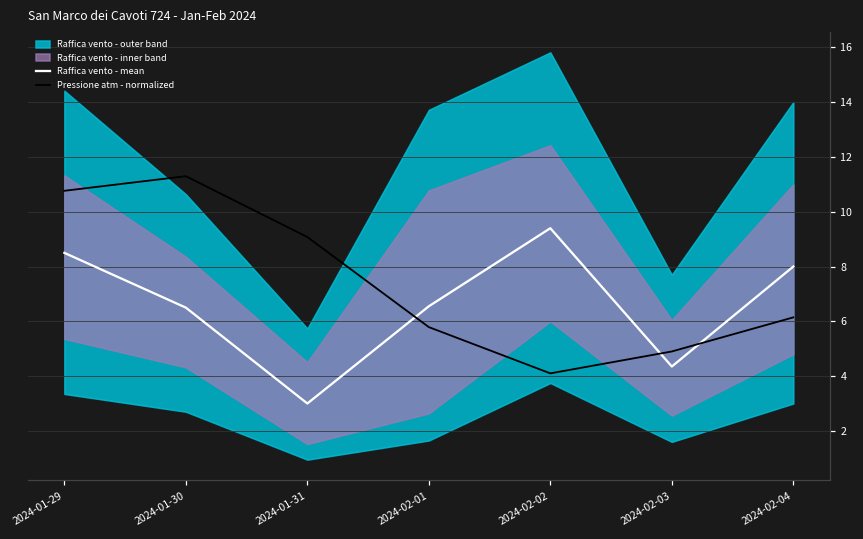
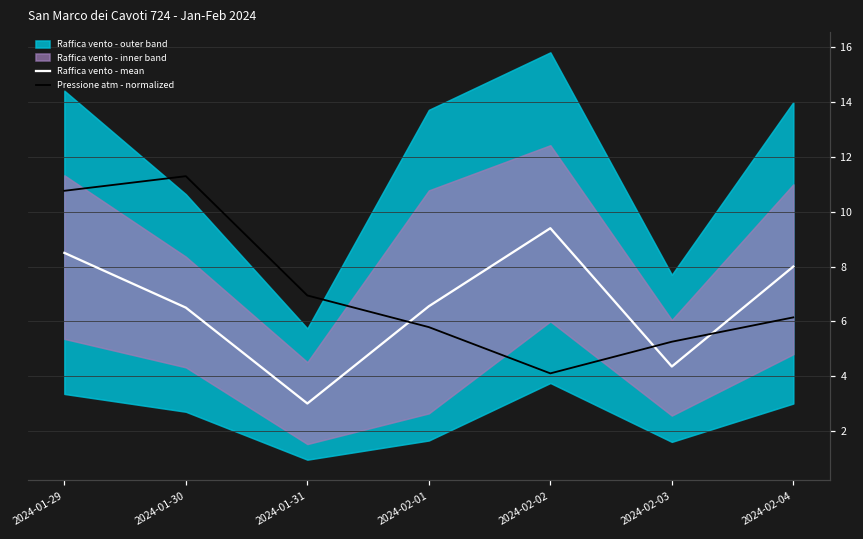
Pressione atm - normalized, 2024-01-31: 9.1 -> 6.9
Pressione atm - normalized, 2024-02-03: 4.9 -> 5.3
